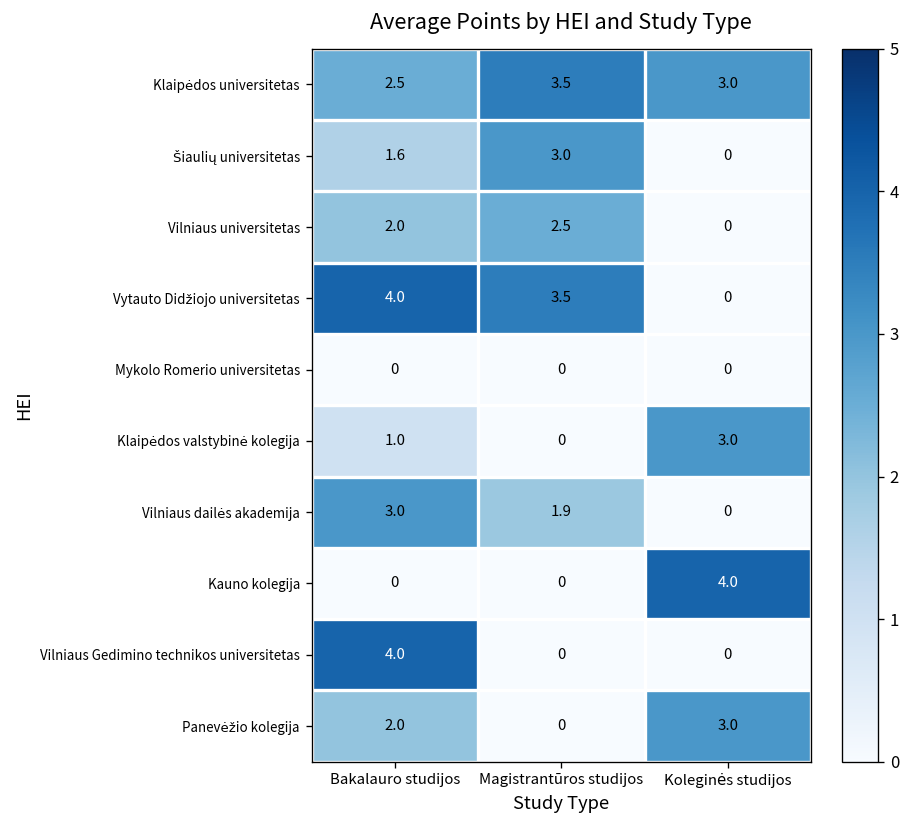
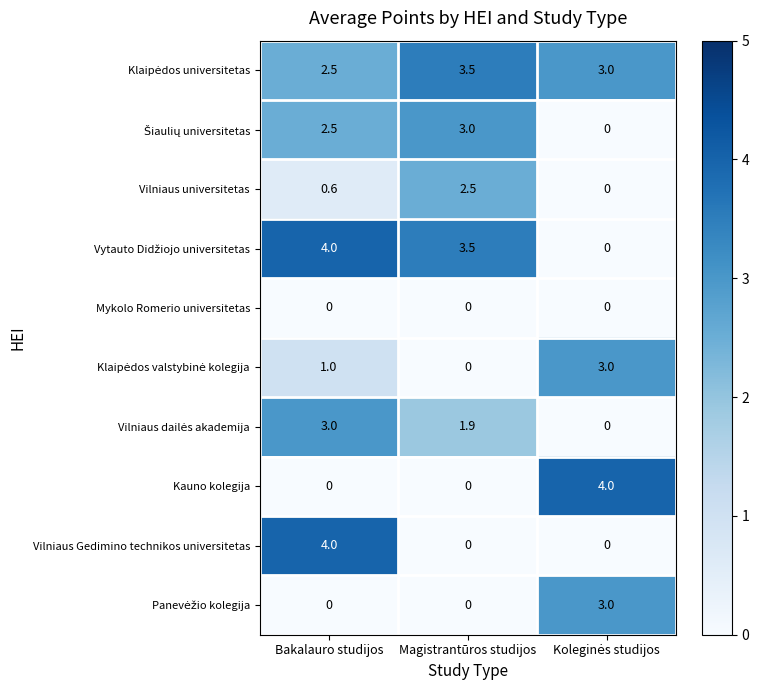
Šiaulių universitetas, Bakalauro studijos: 1.6 -> 2.5
Vilniaus universitetas, Bakalauro studijos: 2.0 -> 0.6
Panevėžio kolegija, Bakalauro studijos: 2.0 -> 0
